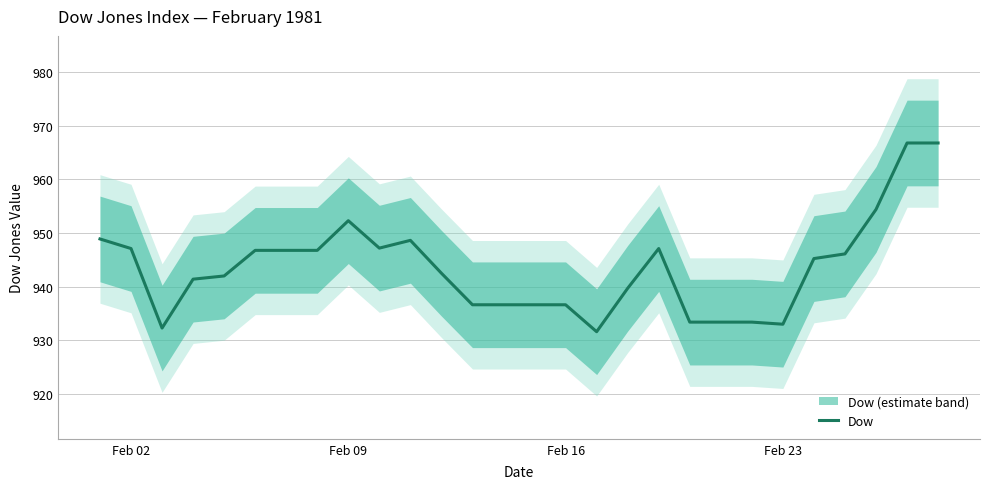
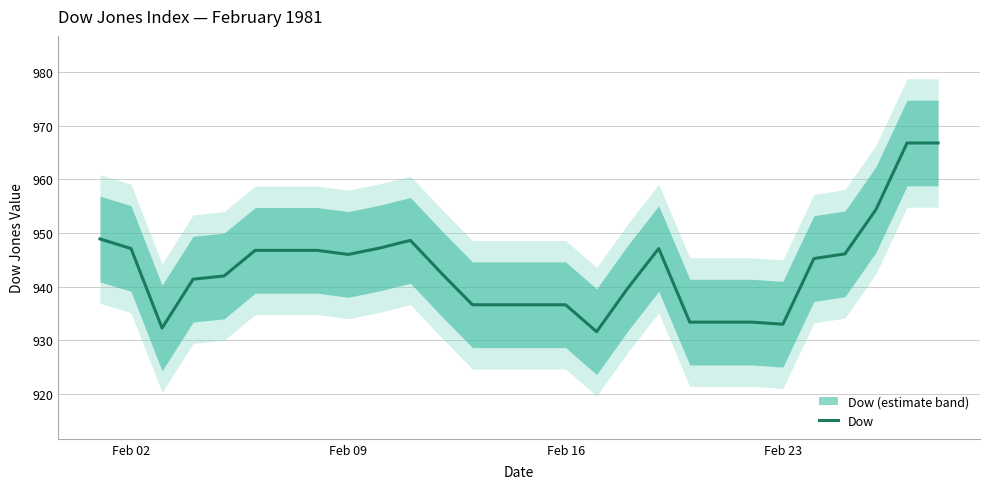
Dow, Feb 09: 952 -> 946
